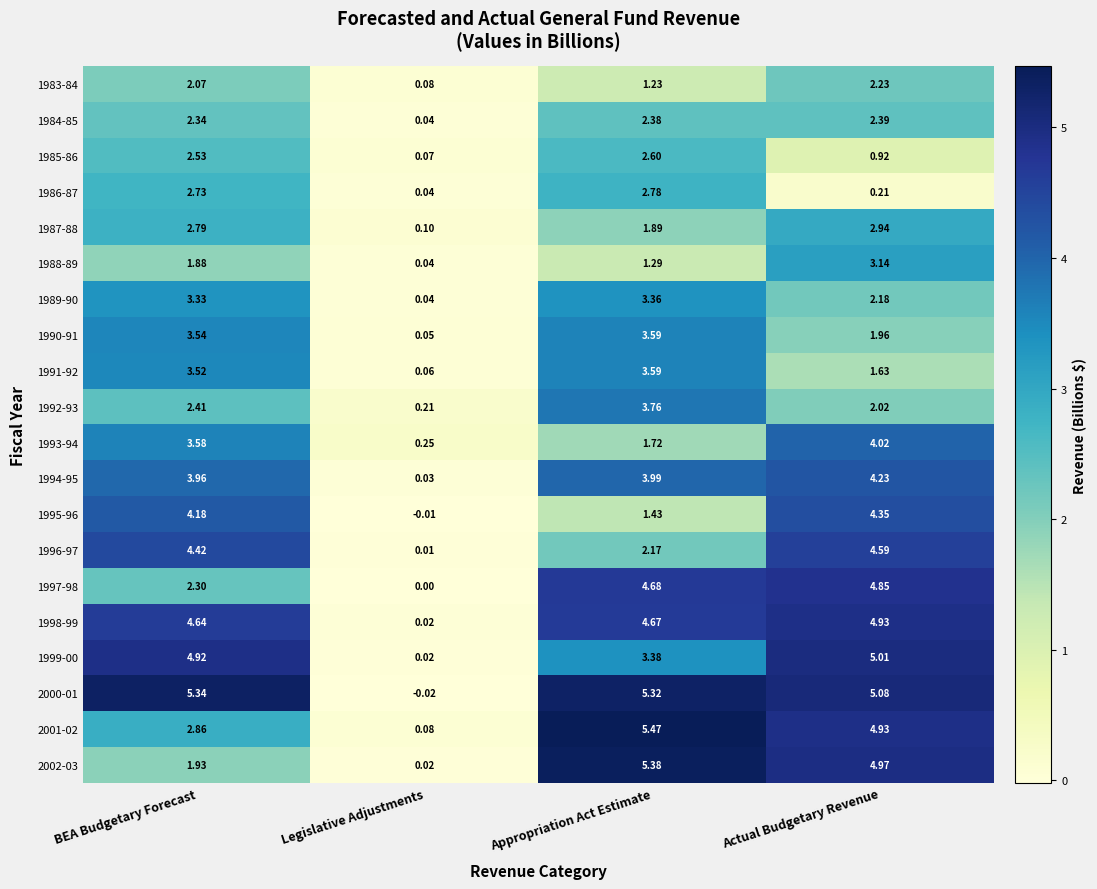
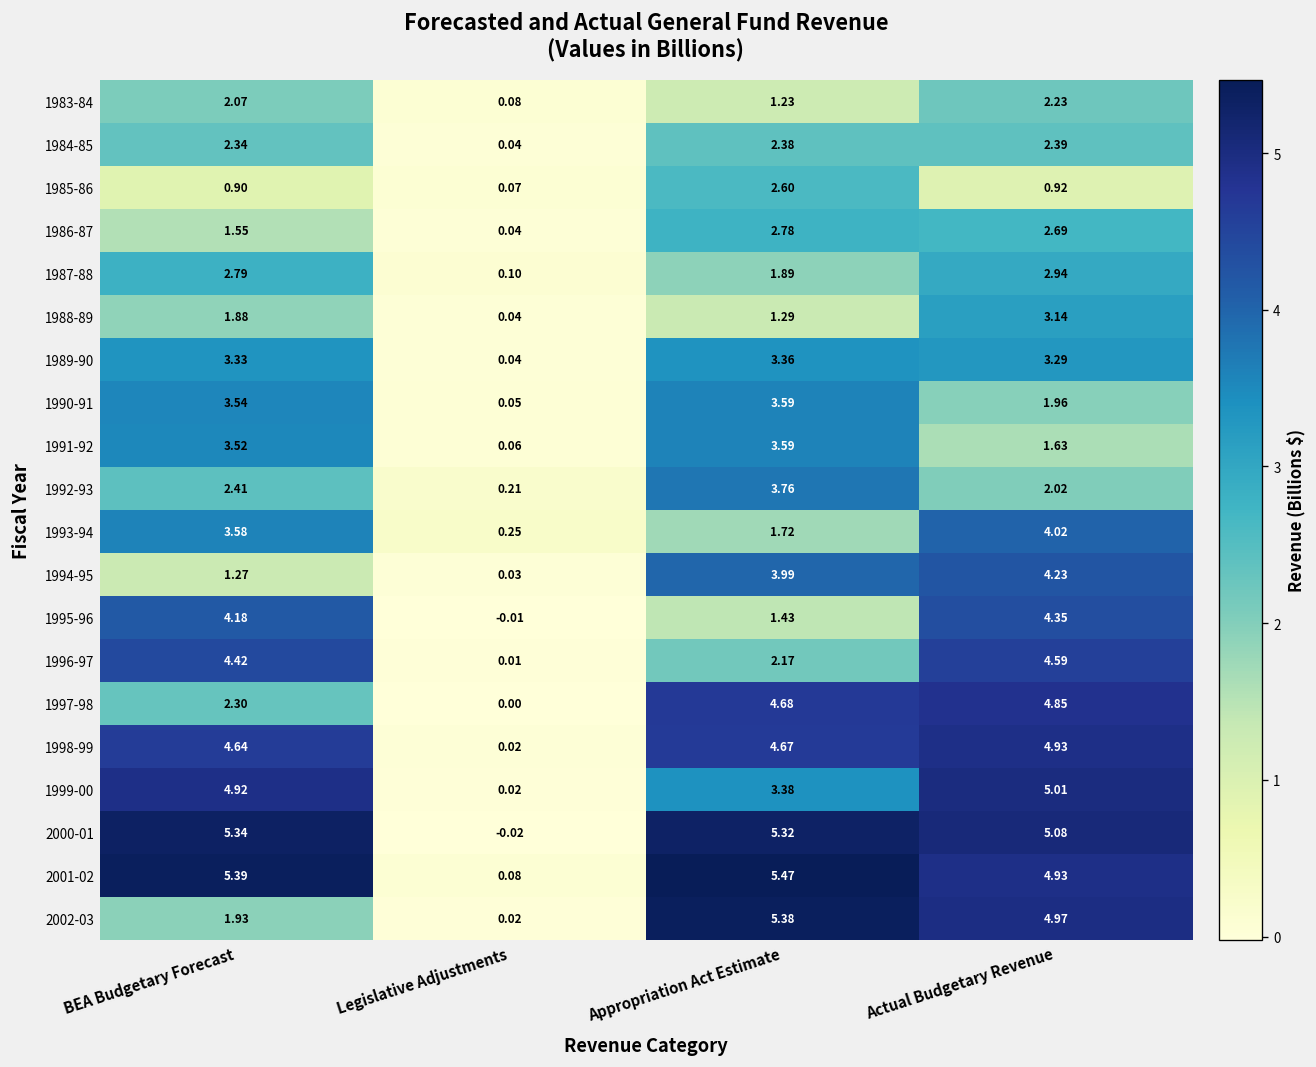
1985-86, BEA Budgetary Forecast: 2.53 -> 0.90
1986-87, BEA Budgetary Forecast: 2.73 -> 1.55
1986-87, Actual Budgetary Revenue: 0.21 -> 2.69
1989-90, Actual Budgetary Revenue: 2.18 -> 3.29
1994-95, BEA Budgetary Forecast: 3.96 -> 1.27
2001-02, BEA Budgetary Forecast: 2.86 -> 5.39
